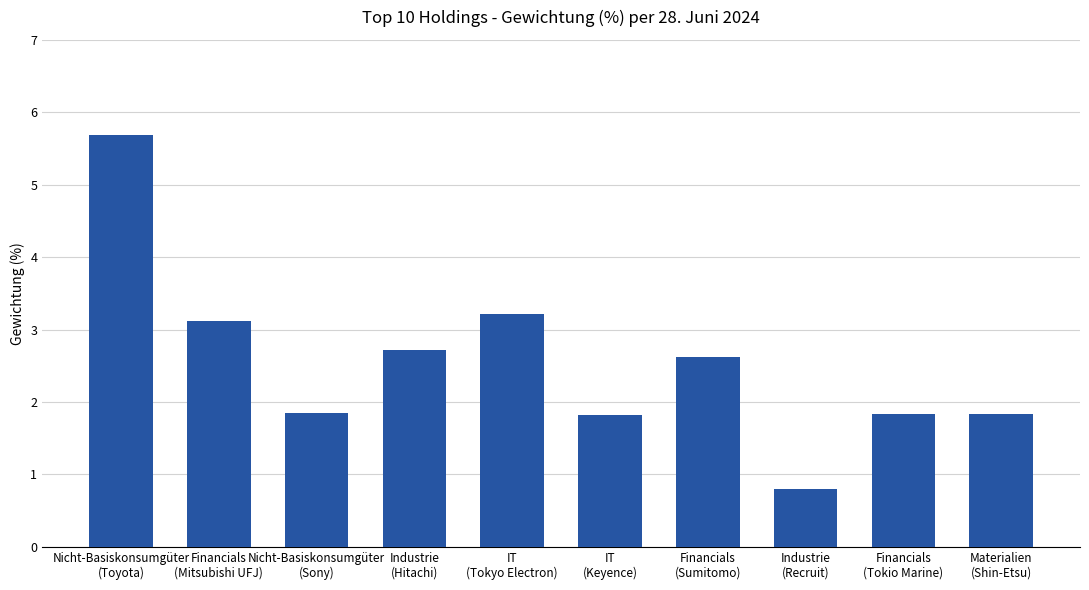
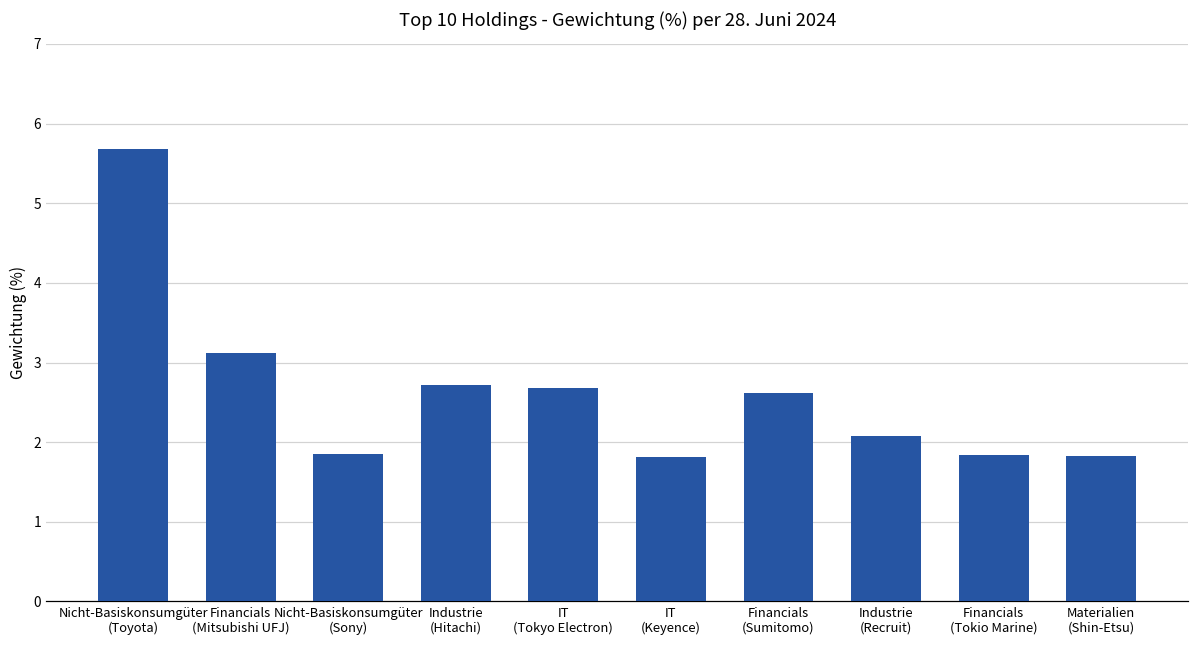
IT (Tokyo Electron): 3.2 -> 2.7
Industrie (Recruit): 0.8 -> 2.1
